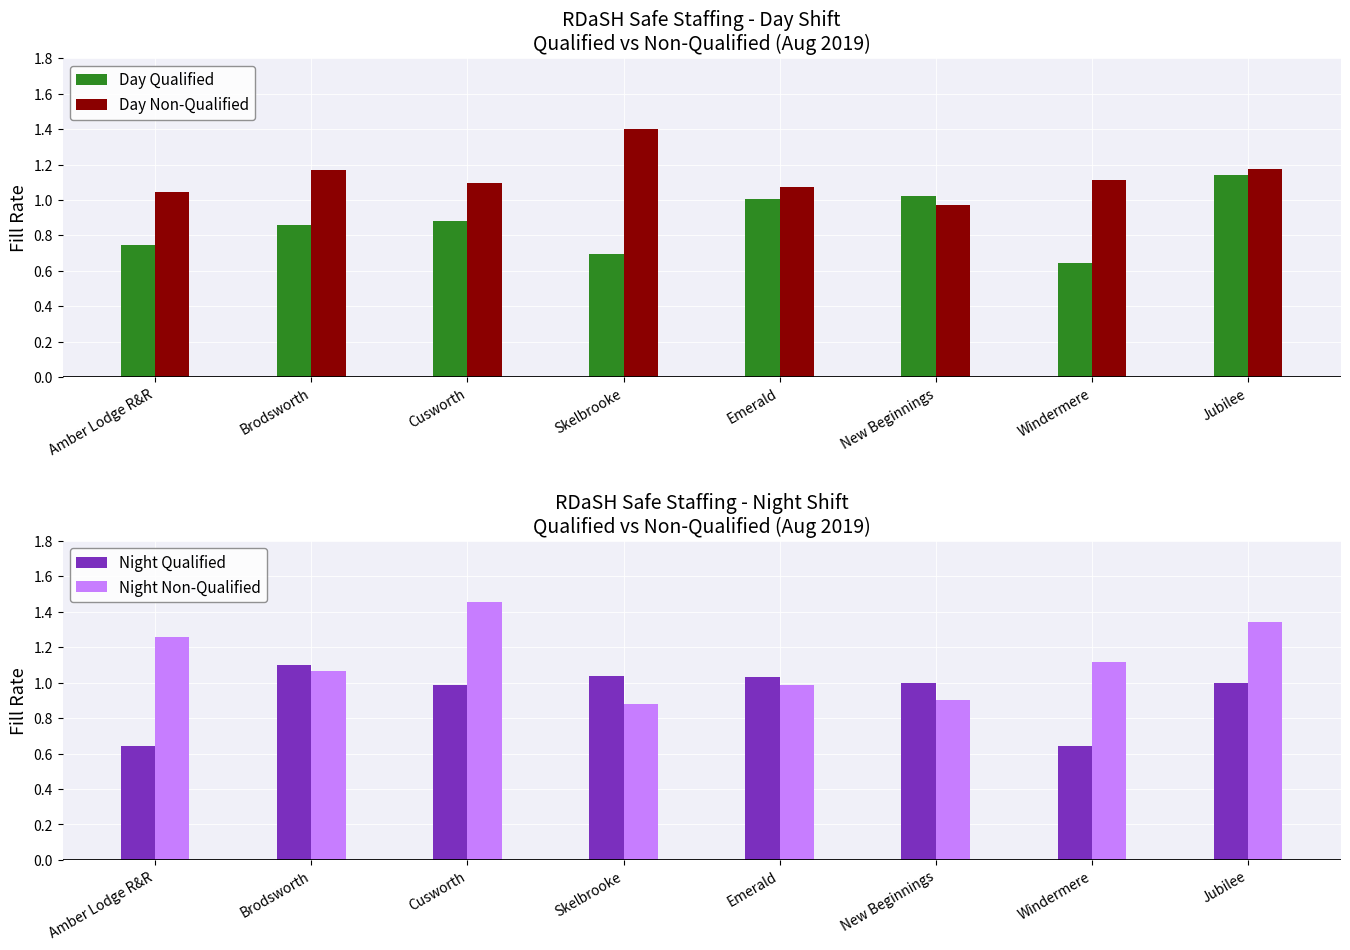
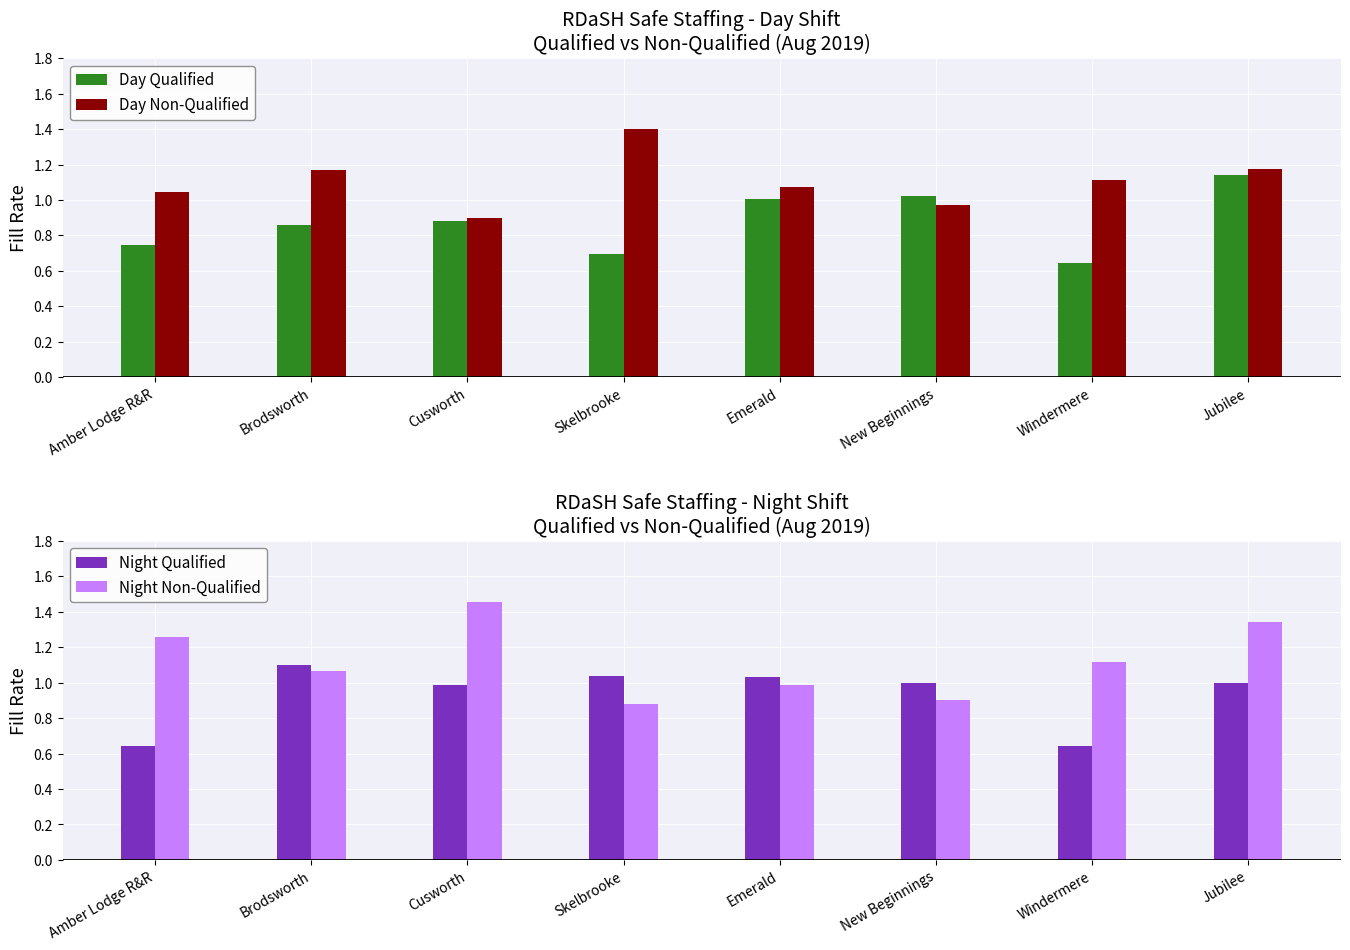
RDaSH Safe Staffing - Day Shift Qualified vs Non-Qualified (Aug 2019), Day Non-Qualified, Cusworth: 1.09 -> 0.90
